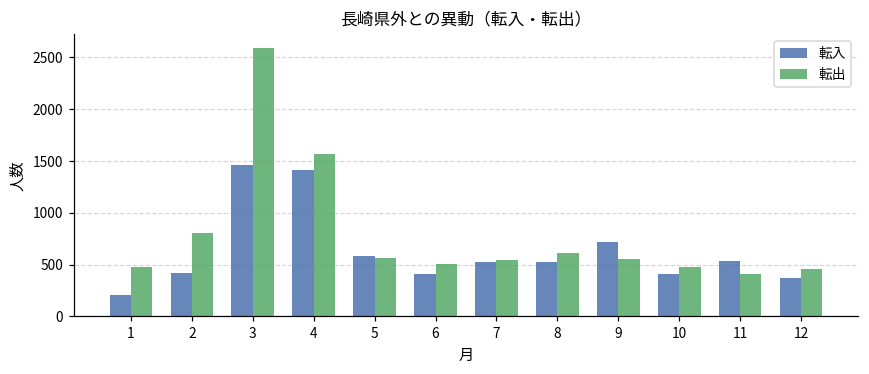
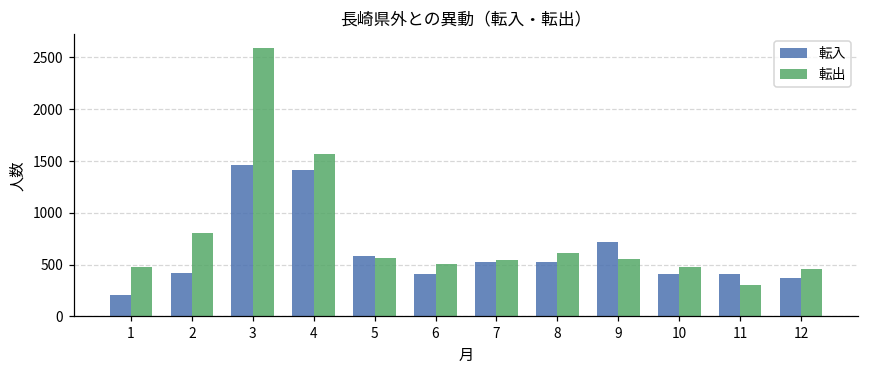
転入, 11: 500 -> 400
転出, 11: 400 -> 300
